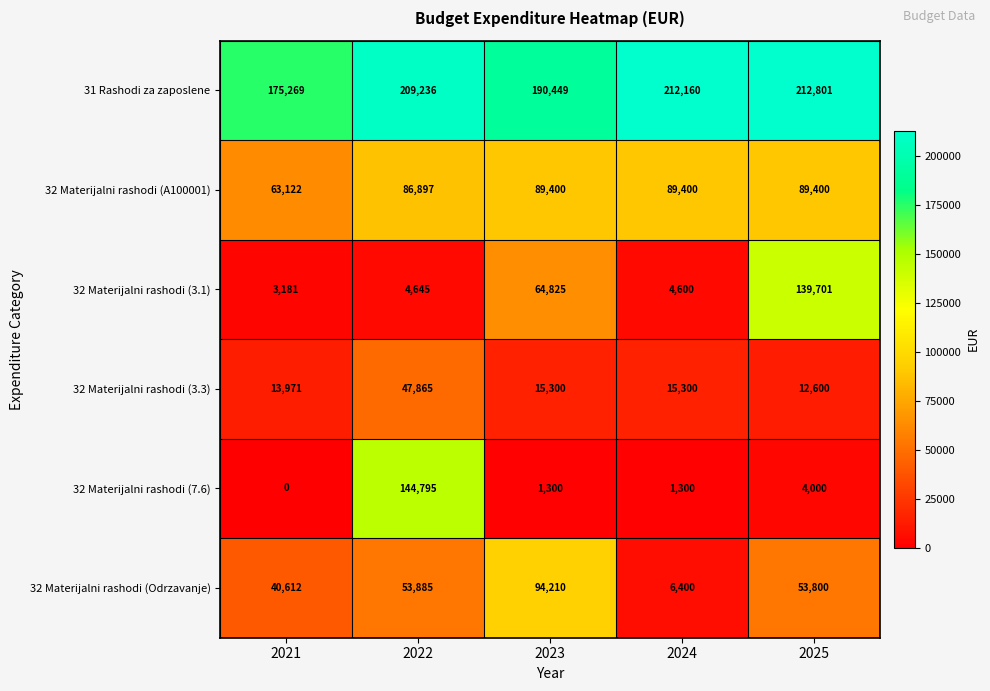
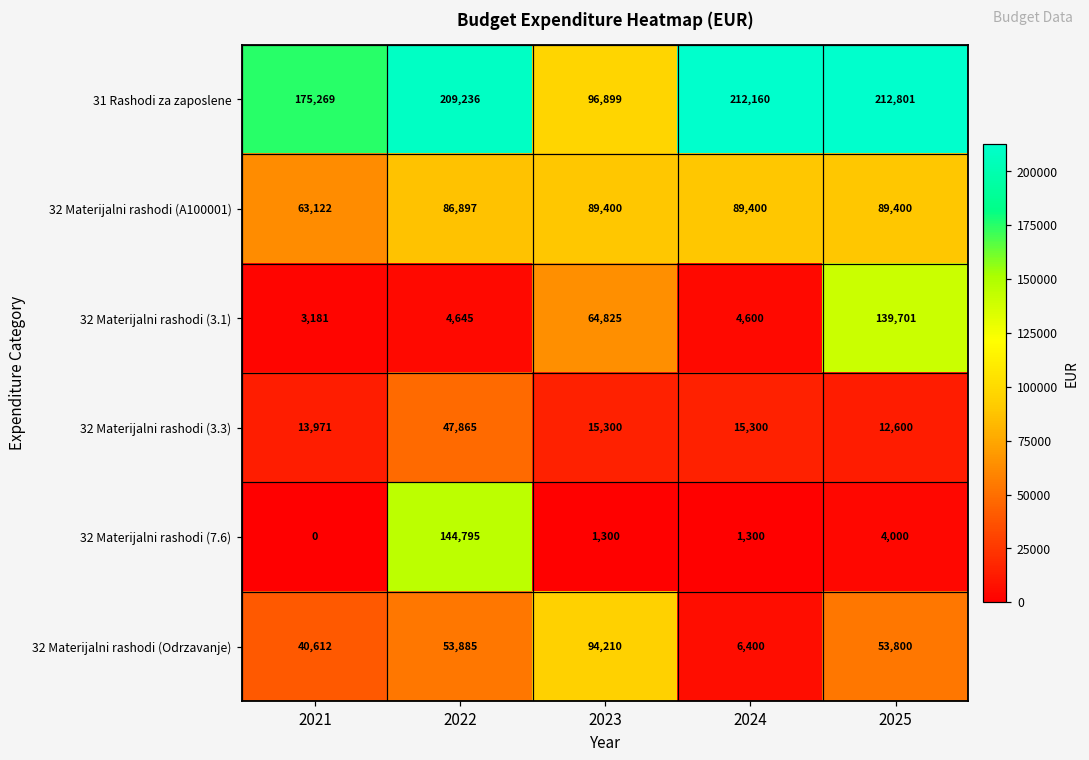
31 Rashodi za zaposlene, 2023: 190,449 -> 96,899
